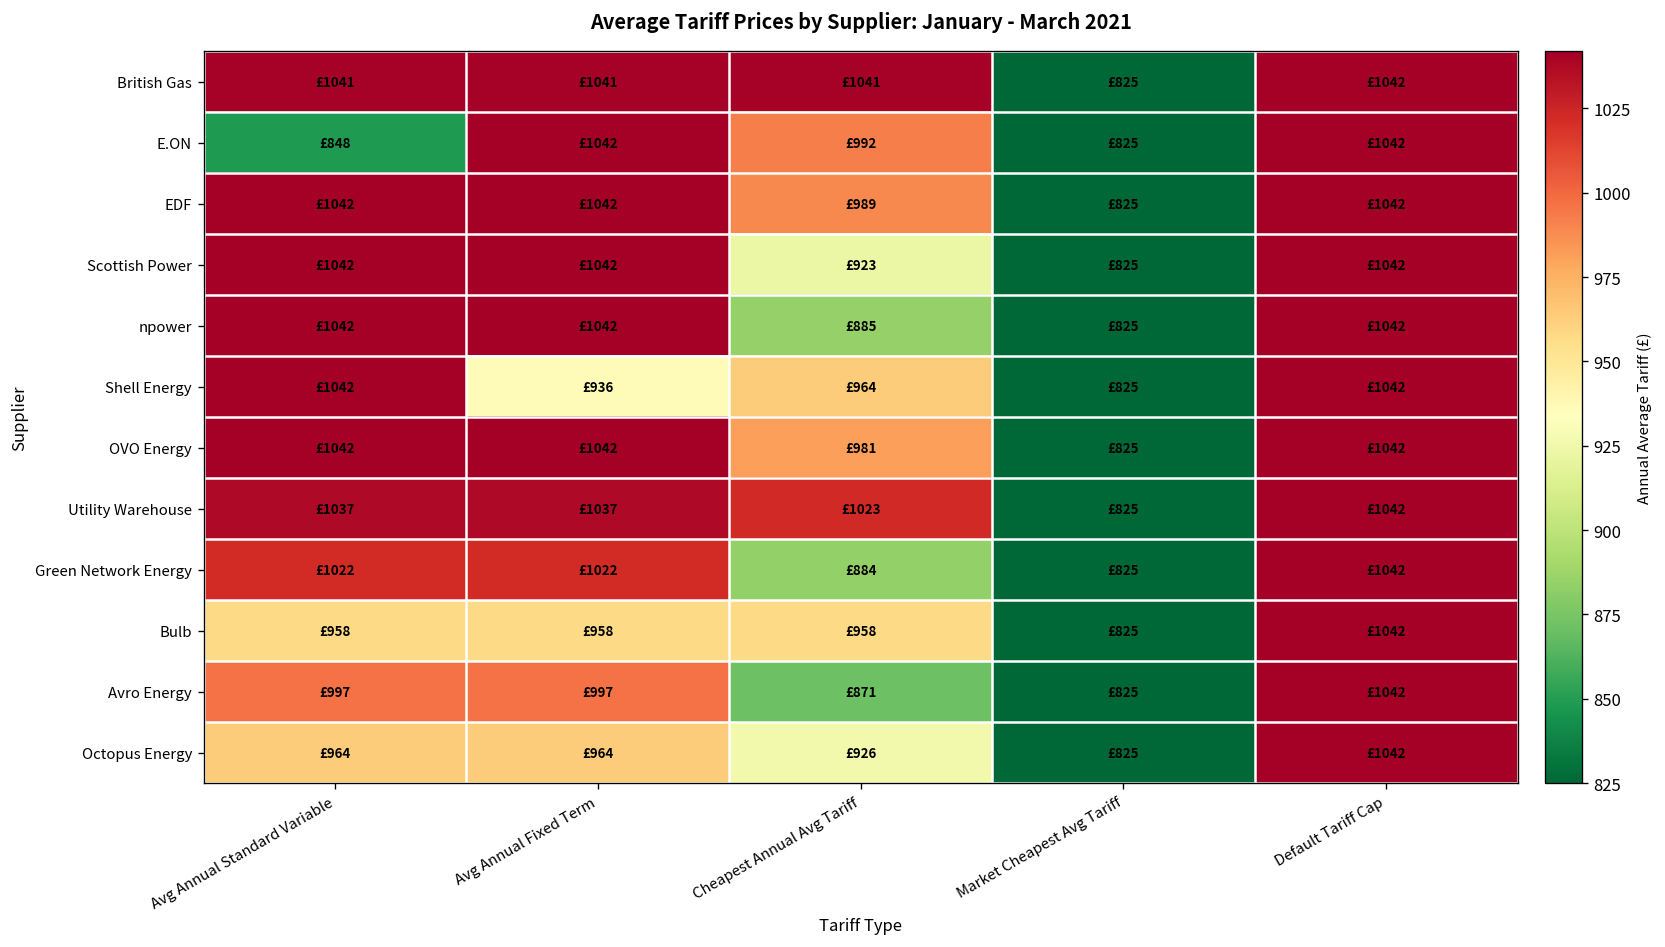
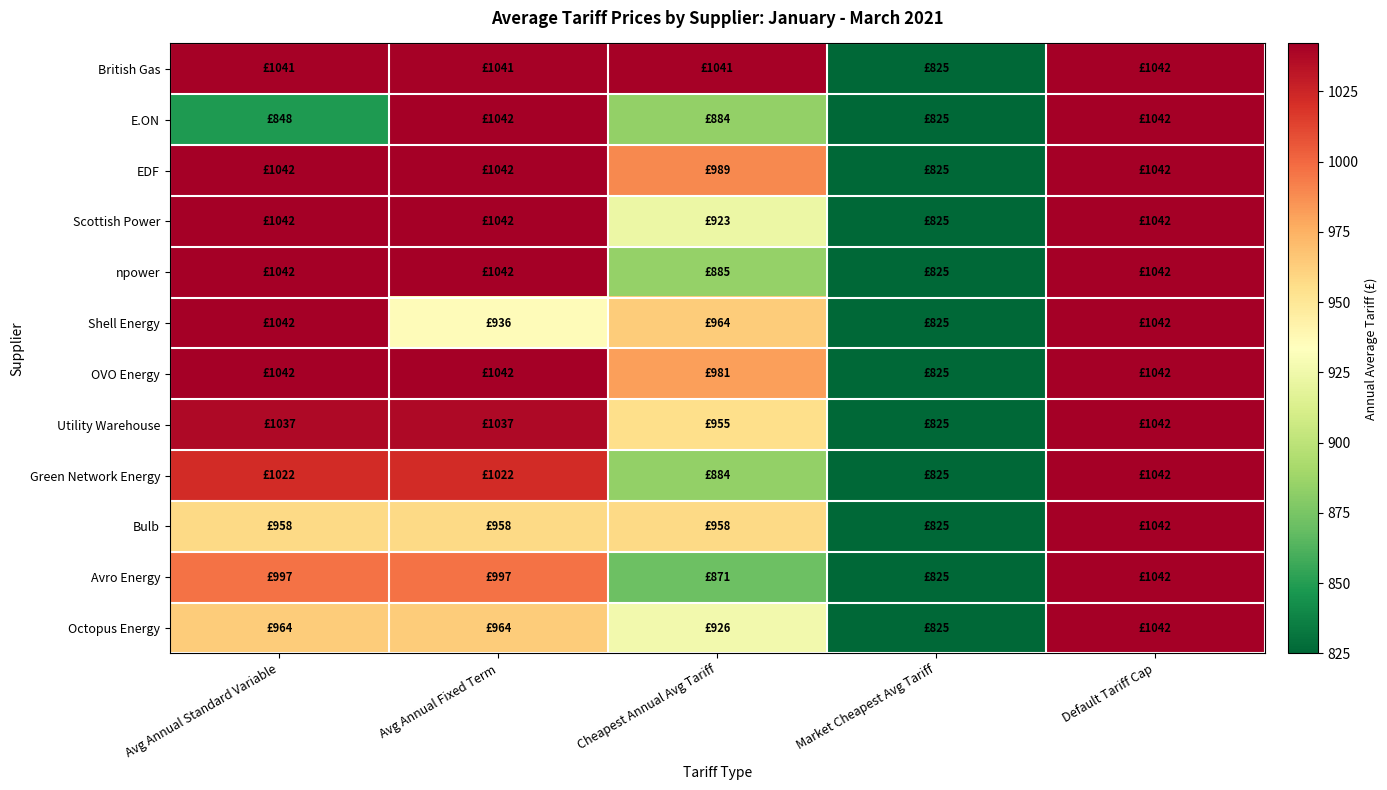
E.ON, Cheapest Annual Avg Tariff: £992 -> £884
Utility Warehouse, Cheapest Annual Avg Tariff: £1023 -> £955
